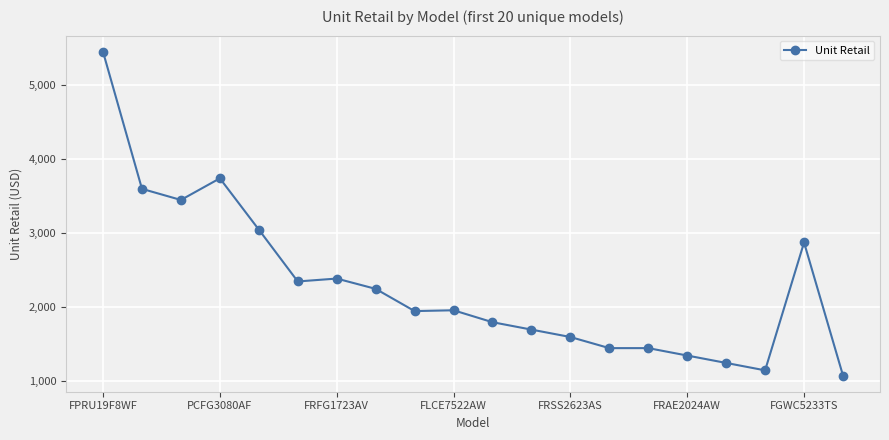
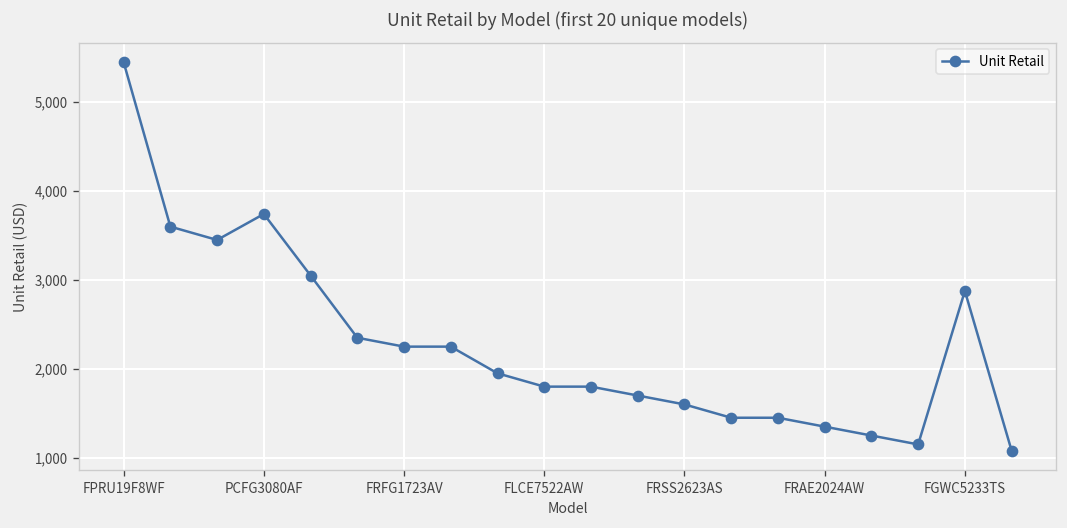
FRFG1723AV: 2,400 -> 2,200
FLCE7522AW: 2,000 -> 1,800
